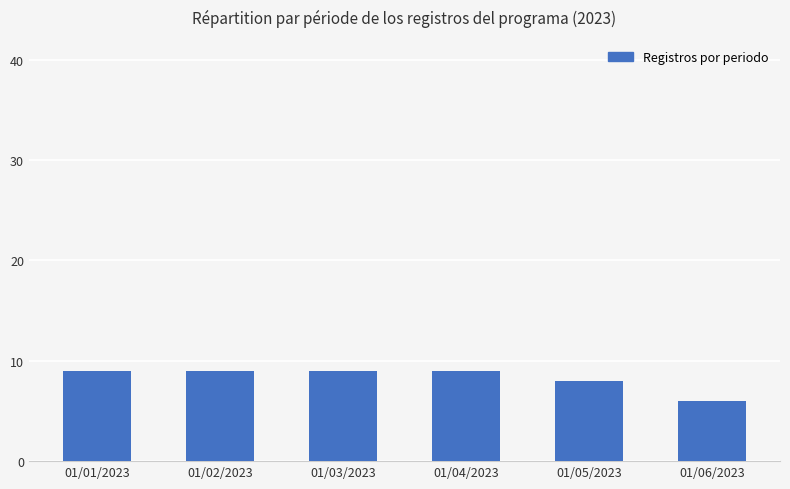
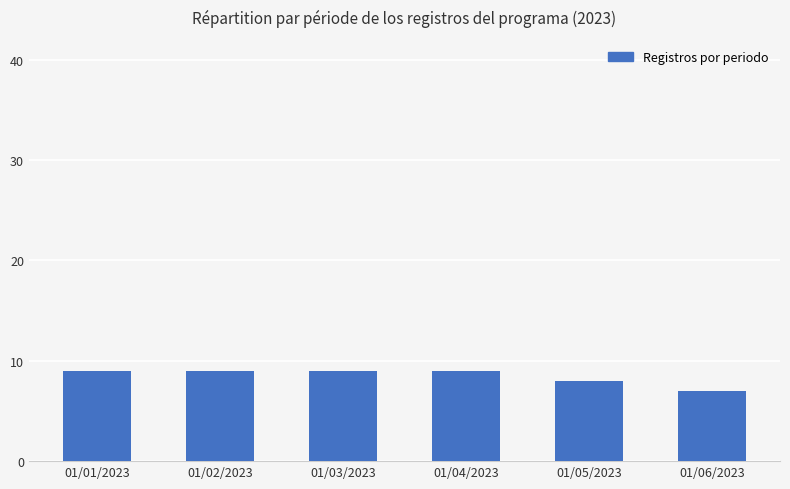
01/06/2023: 6 -> 7
